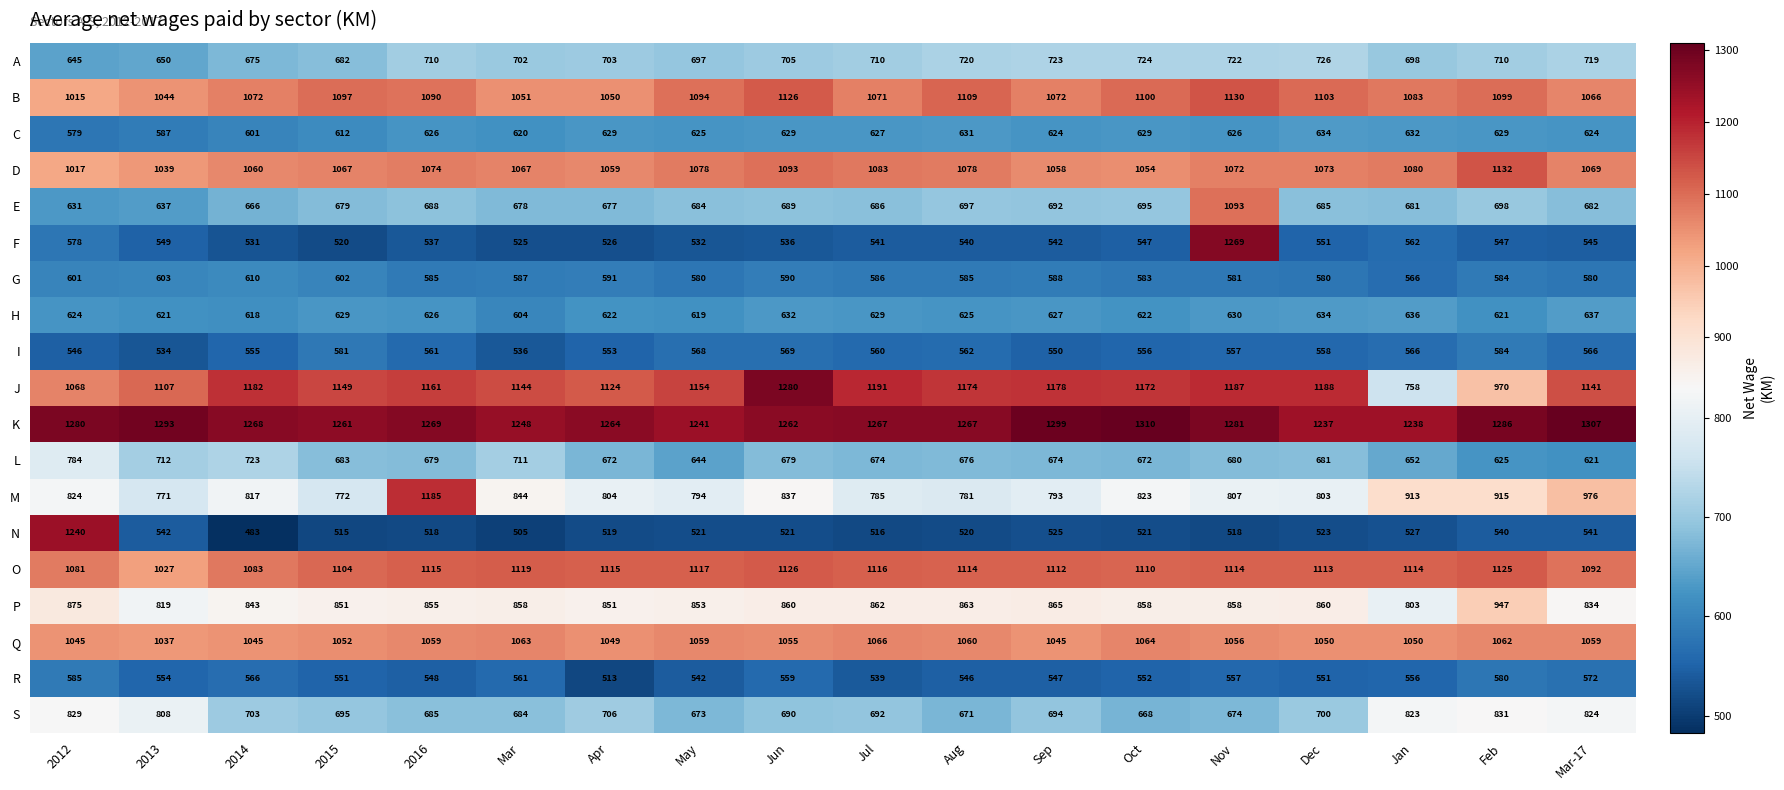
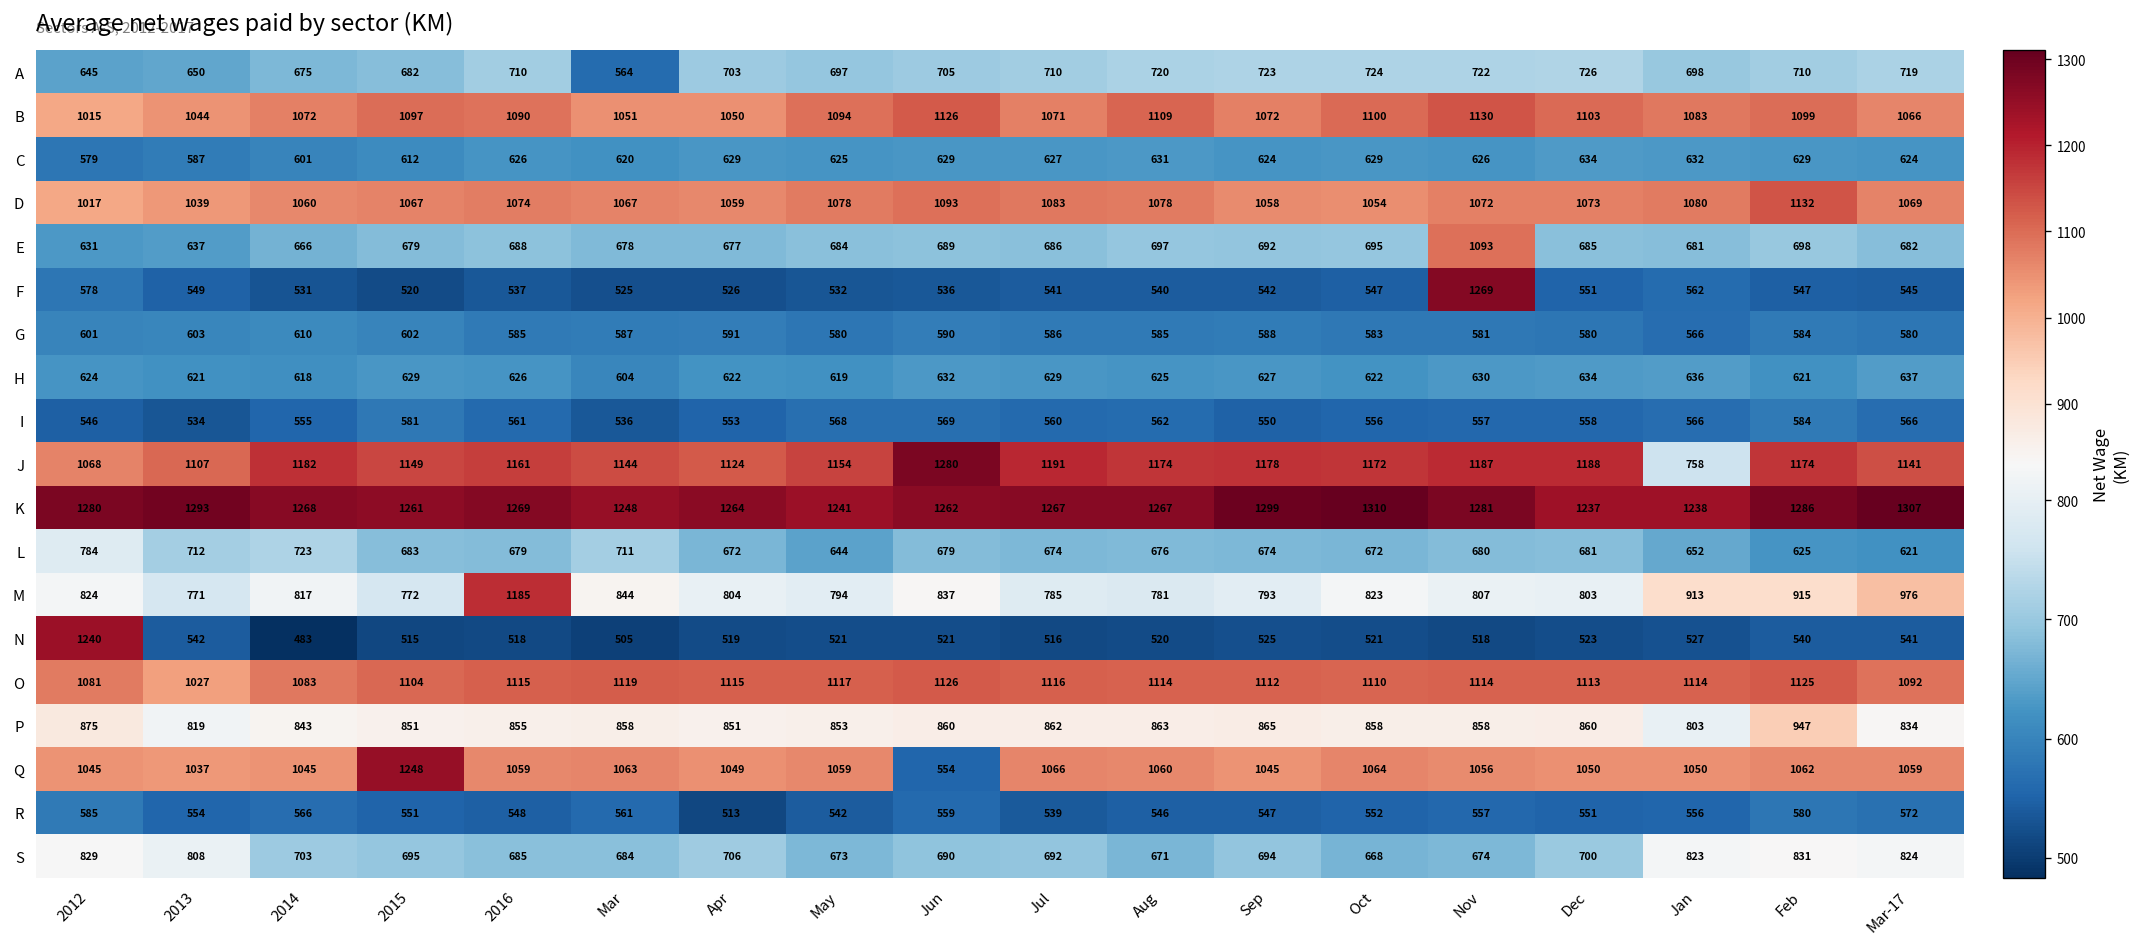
A, Mar: 702 -> 564
J, Feb: 970 -> 1174
Q, 2015: 1052 -> 1248
Q, Jun: 1055 -> 554
